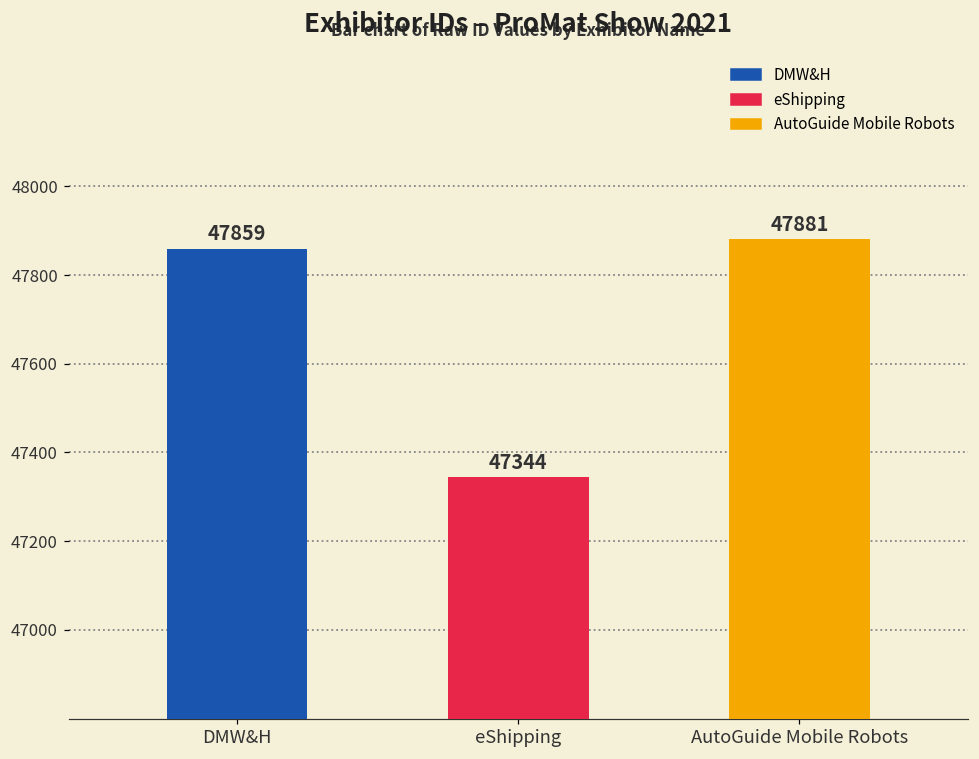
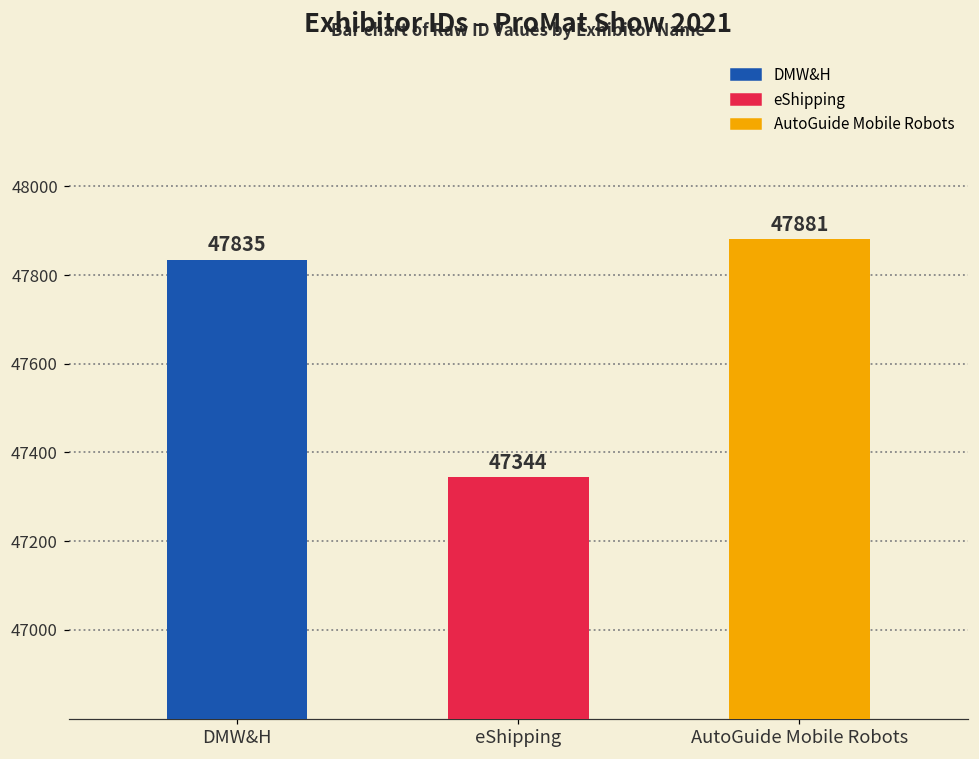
DMW&H: 47859 -> 47835
